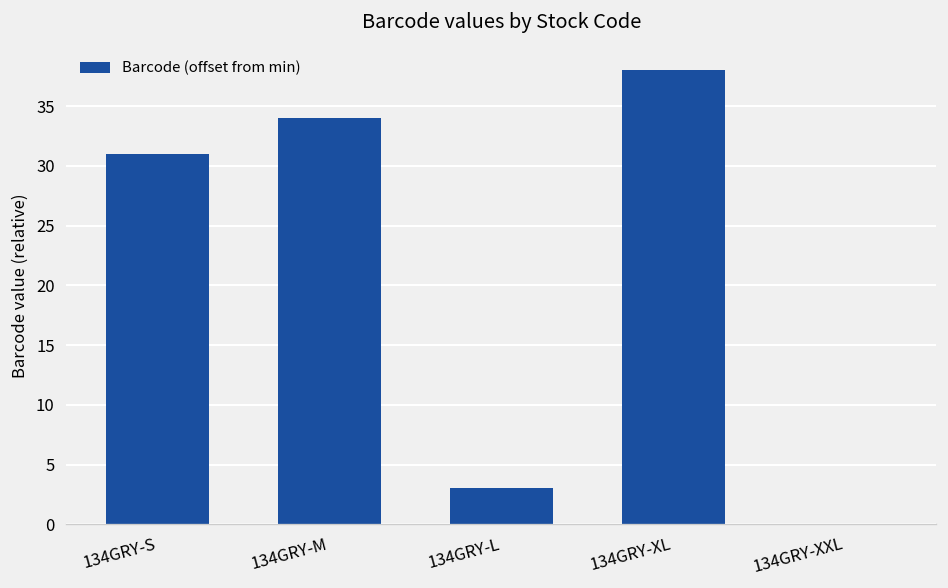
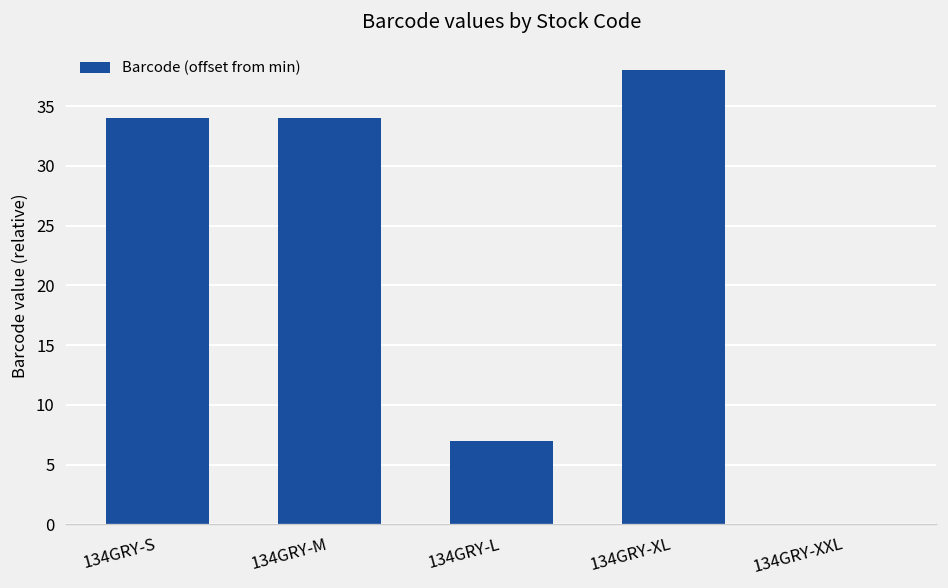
134GRY-S: 31 -> 34
134GRY-L: 3 -> 7
